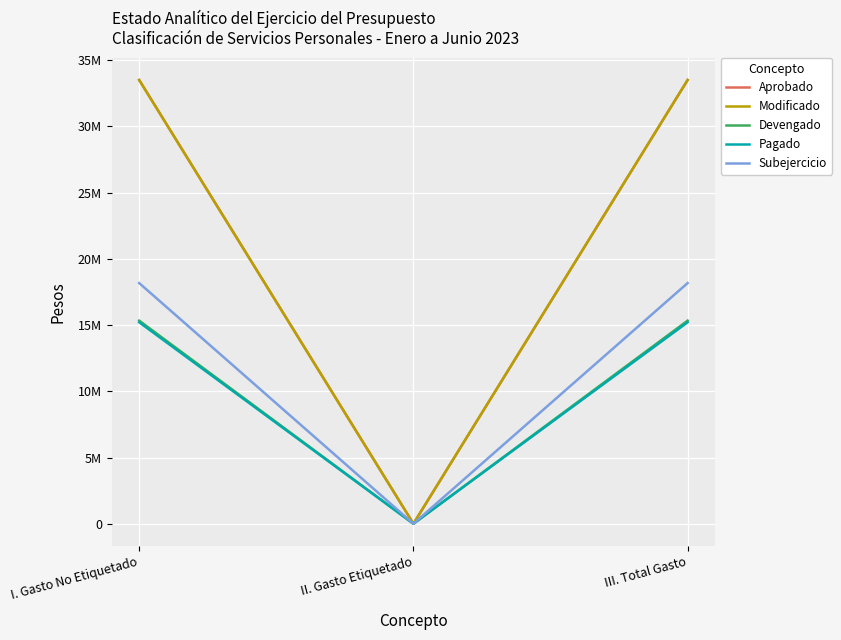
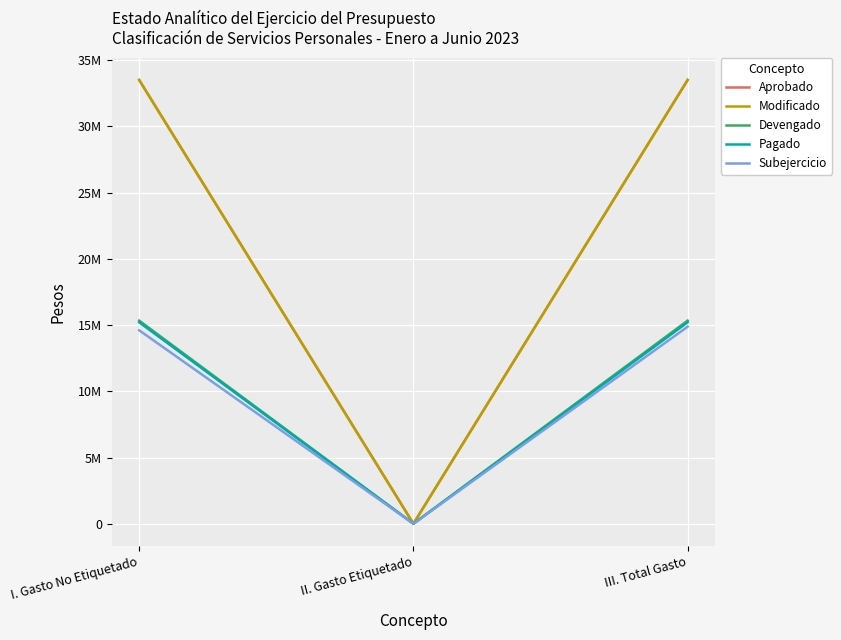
Subejercicio, I. Gasto No Etiquetado: 18200000 -> 14600000
Subejercicio, III. Total Gasto: 18200000 -> 14900000
